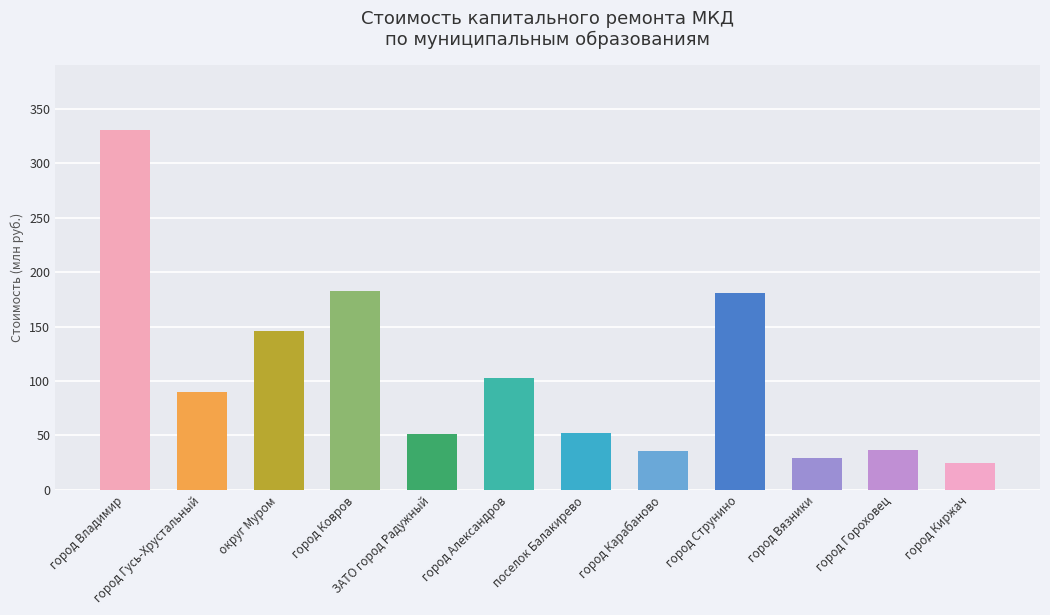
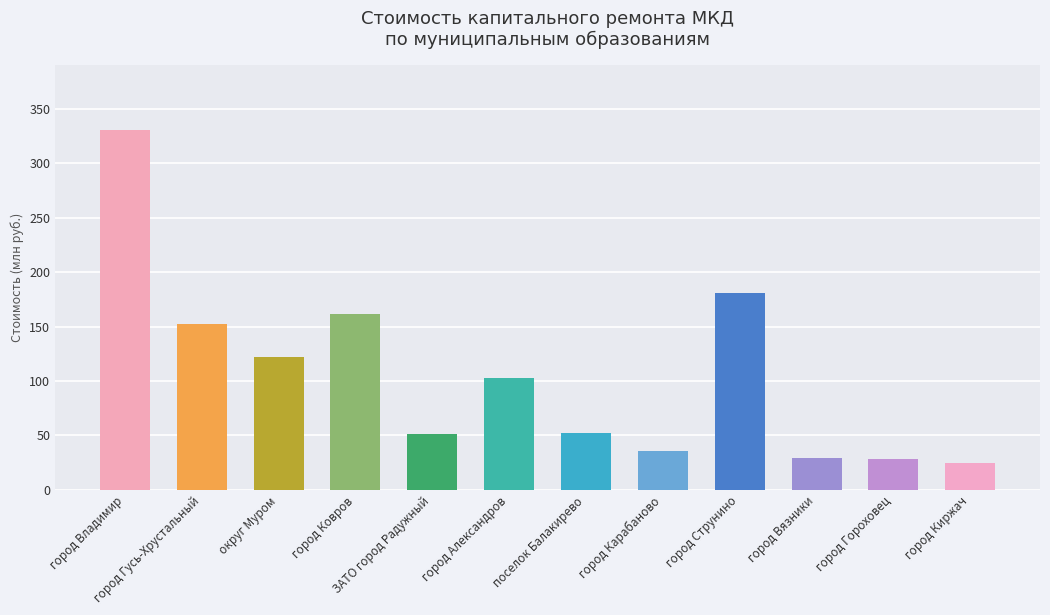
город Гусь-Хрустальный: 90 -> 152
округ Муром: 146 -> 122
город Ковров: 183 -> 162
город Гороховец: 37 -> 28
